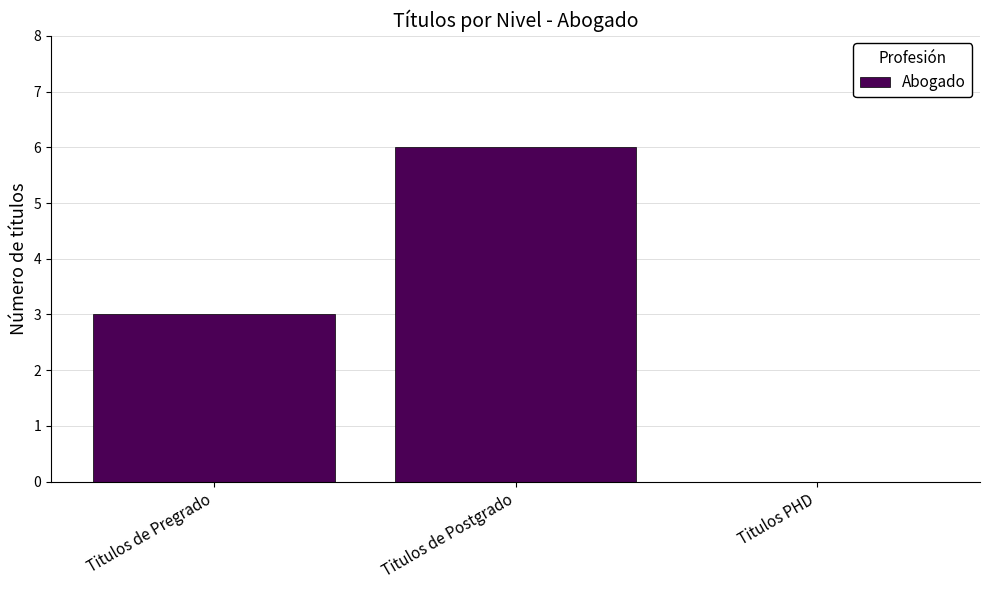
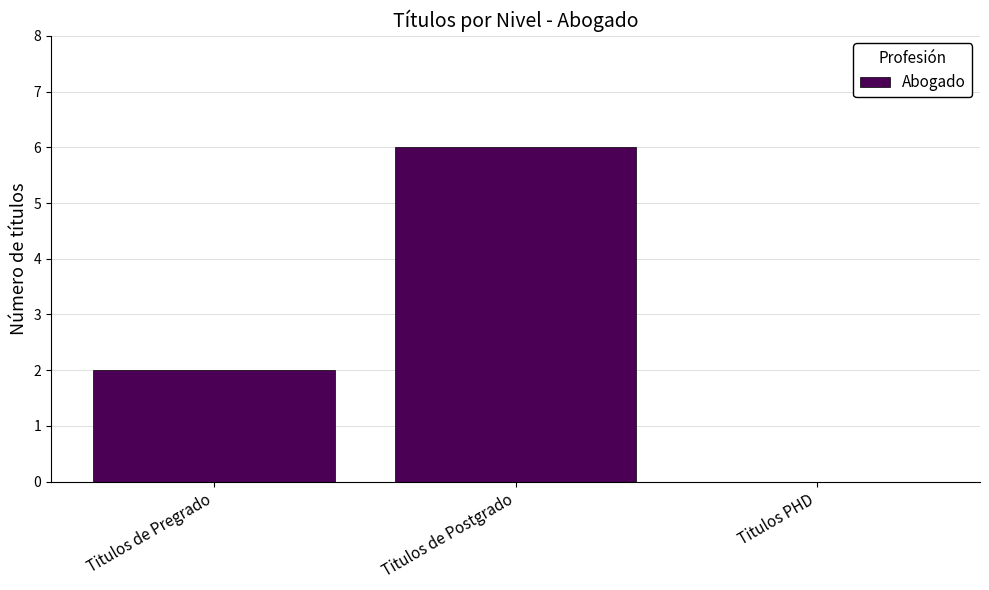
Titulos de Pregrado: 3 -> 2
